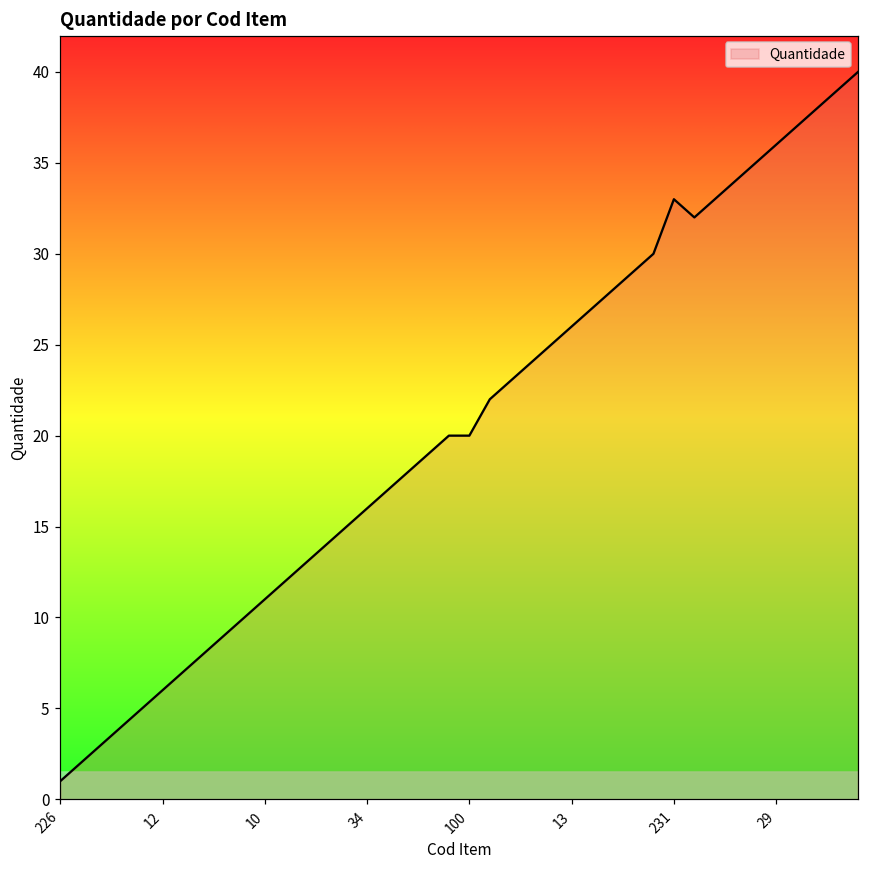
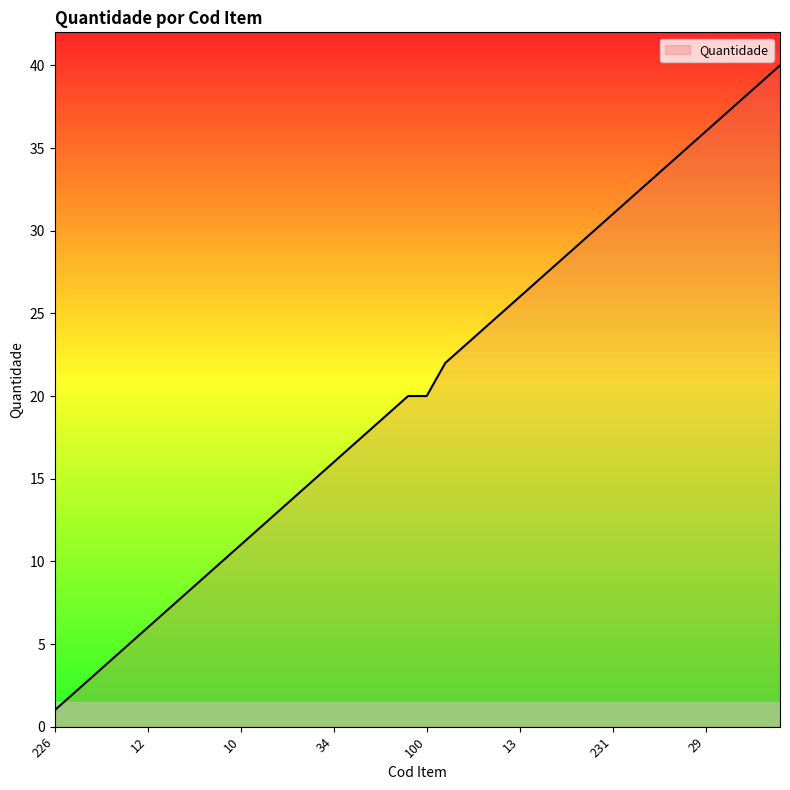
231: 33 -> 31
